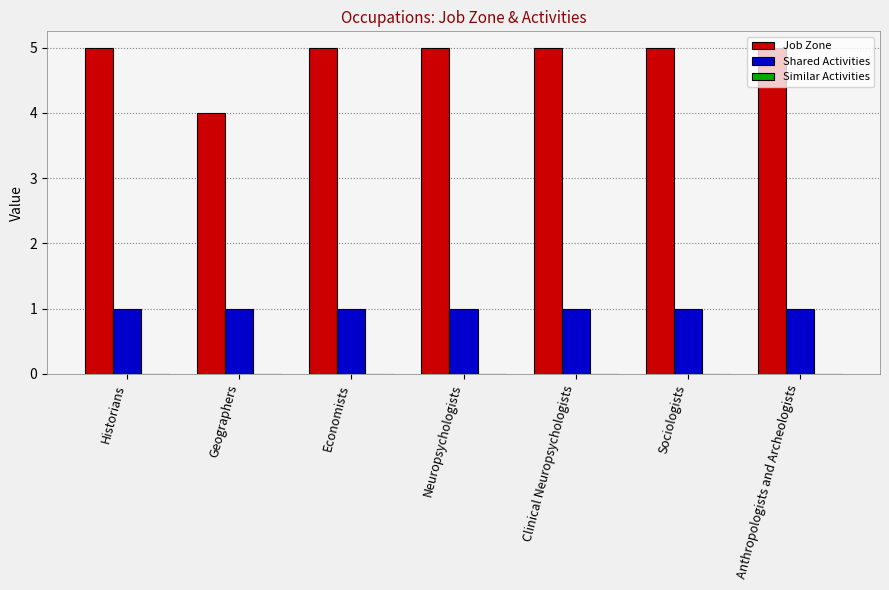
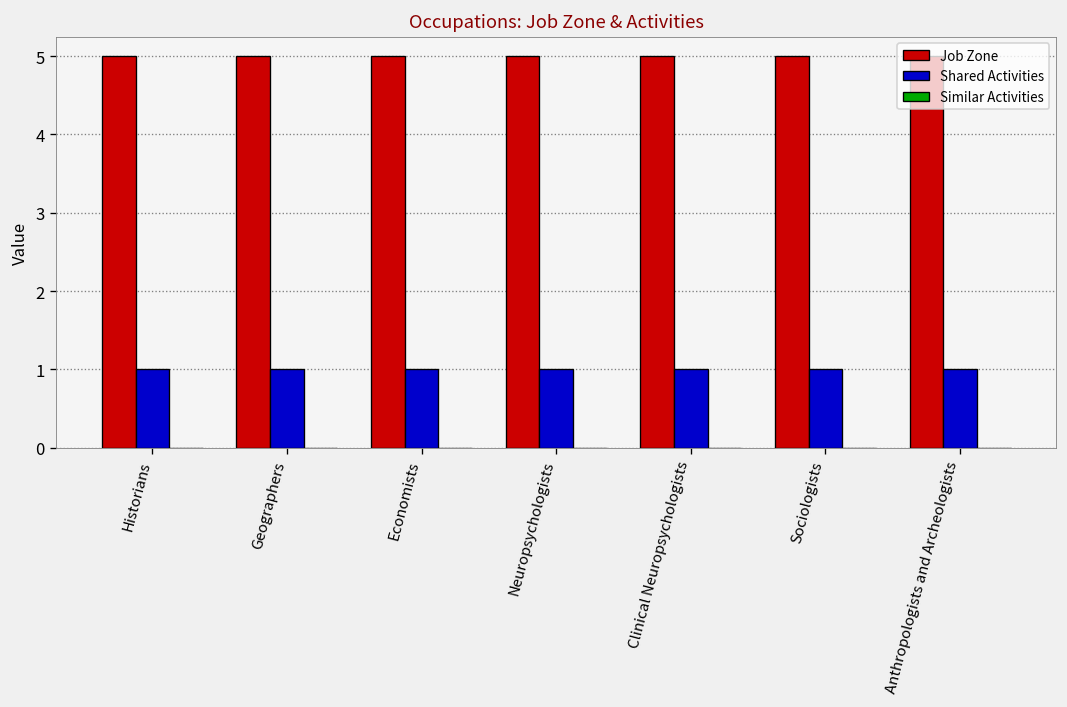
Job Zone, Geographers: 4 -> 5
